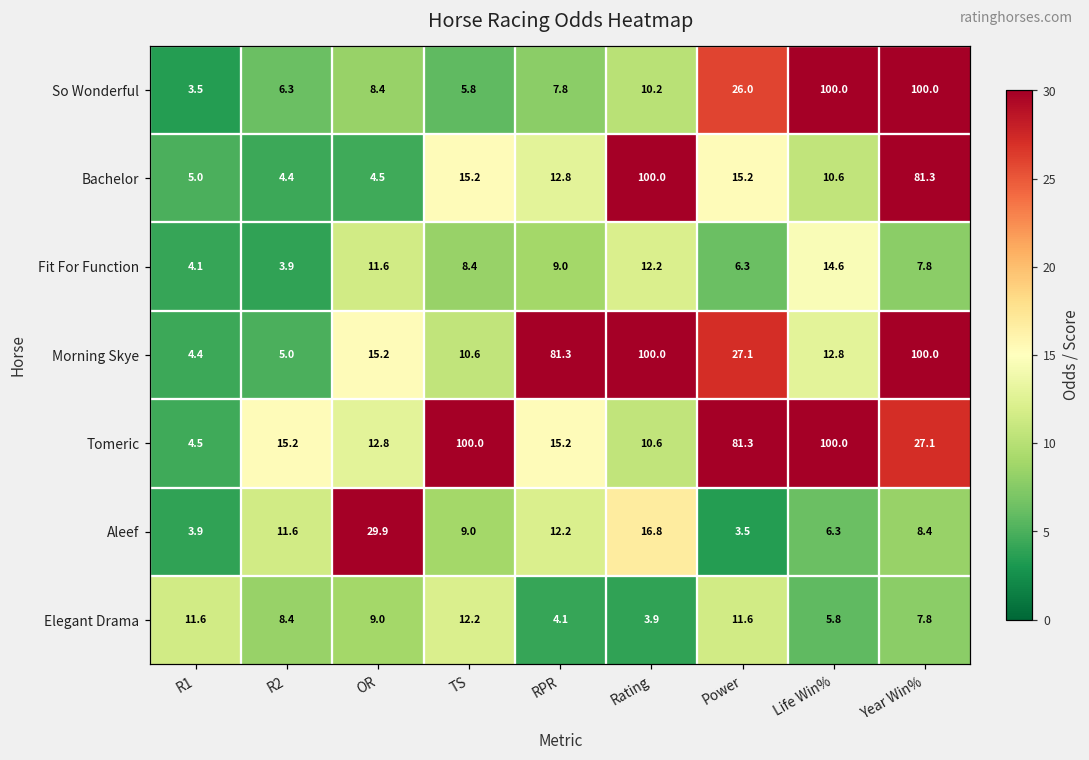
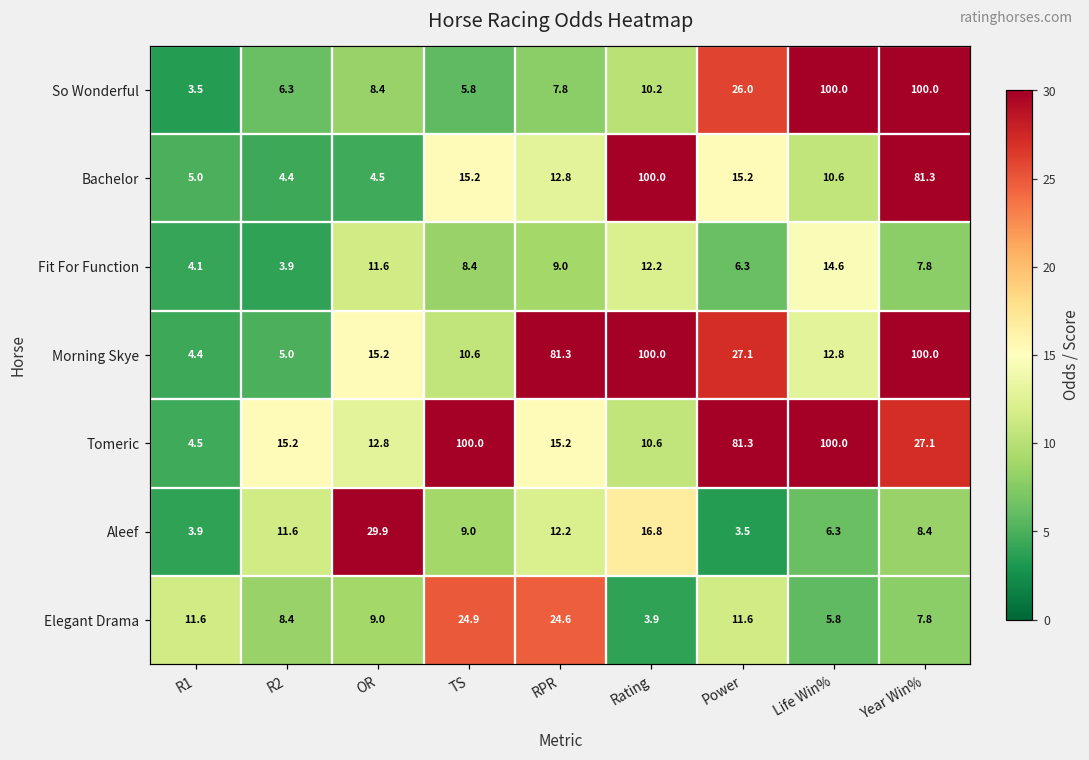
Elegant Drama, TS: 12.2 -> 24.9
Elegant Drama, RPR: 4.1 -> 24.6
